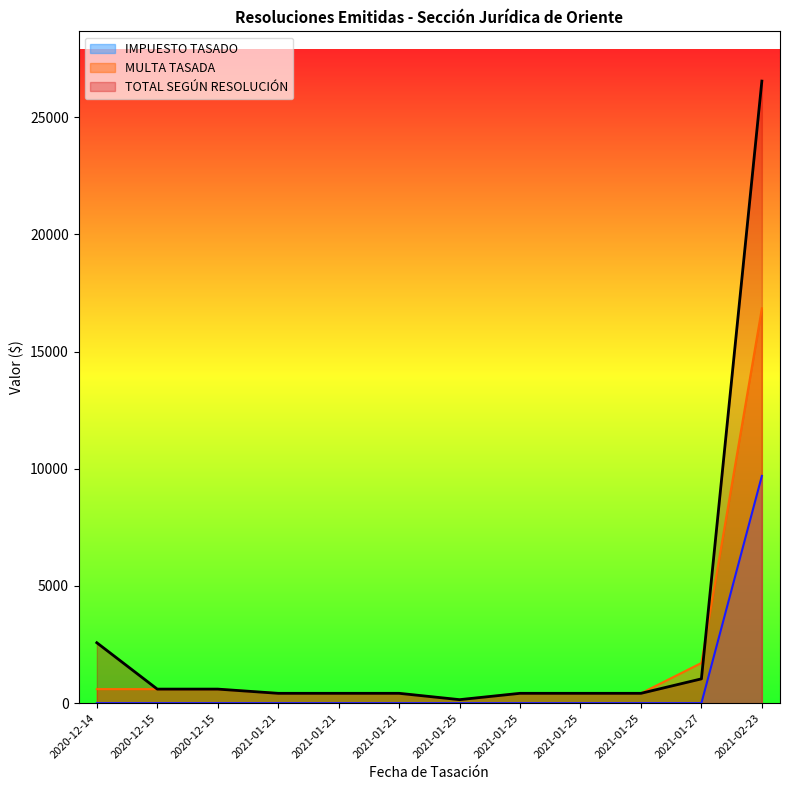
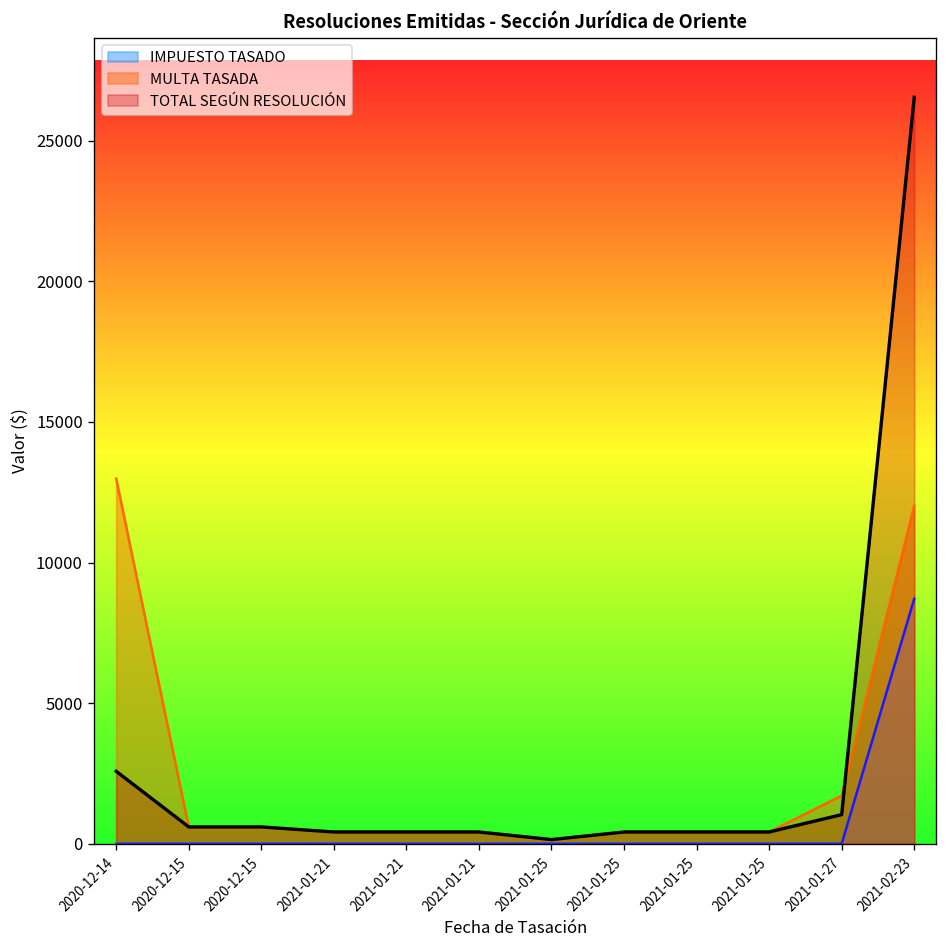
MULTA TASADA, 2020-12-14: 600 -> 13000
IMPUESTO TASADO, 2021-02-23: 9700 -> 8700
MULTA TASADA, 2021-02-23: 16800 -> 12000
